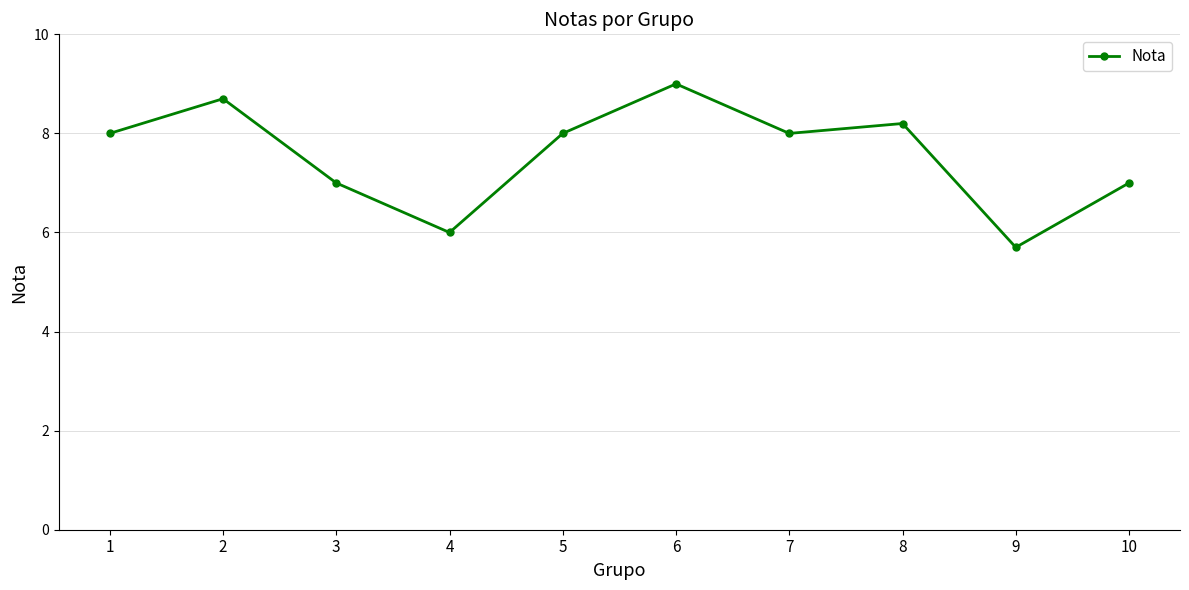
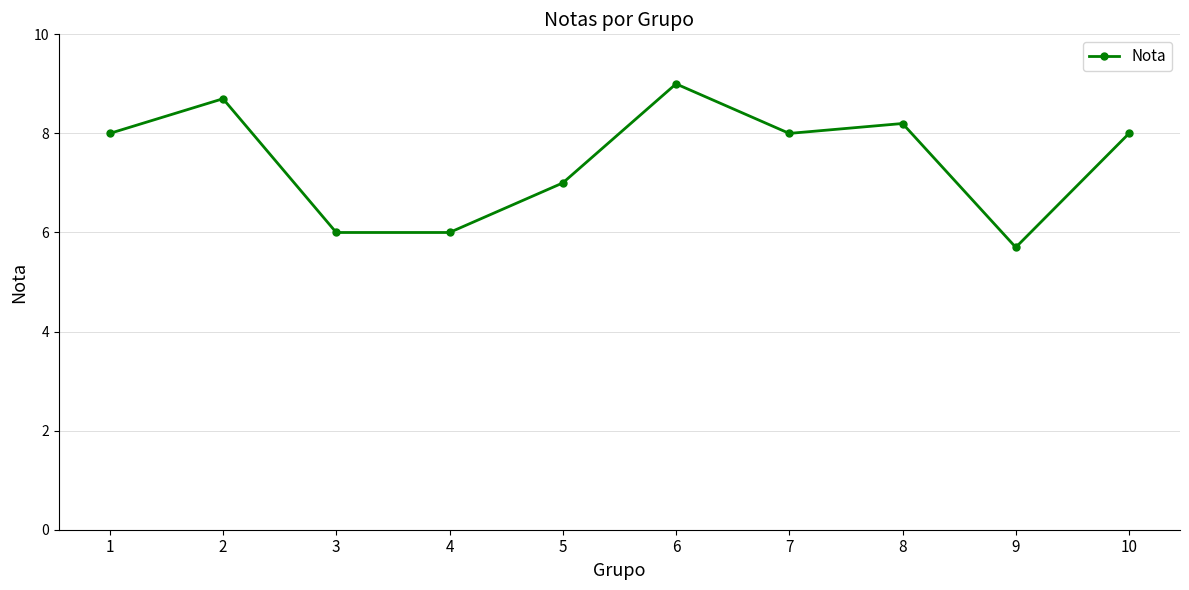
3: 7 -> 6
5: 8 -> 7
10: 7 -> 8
